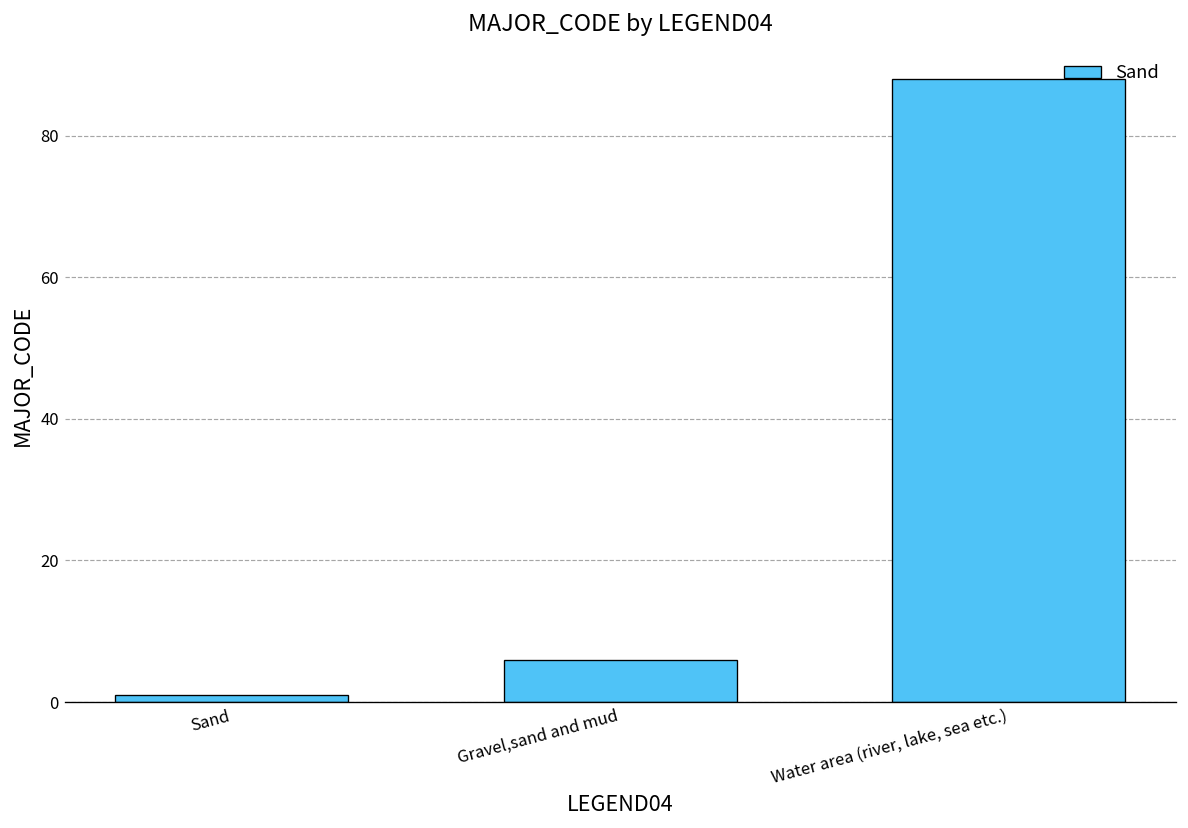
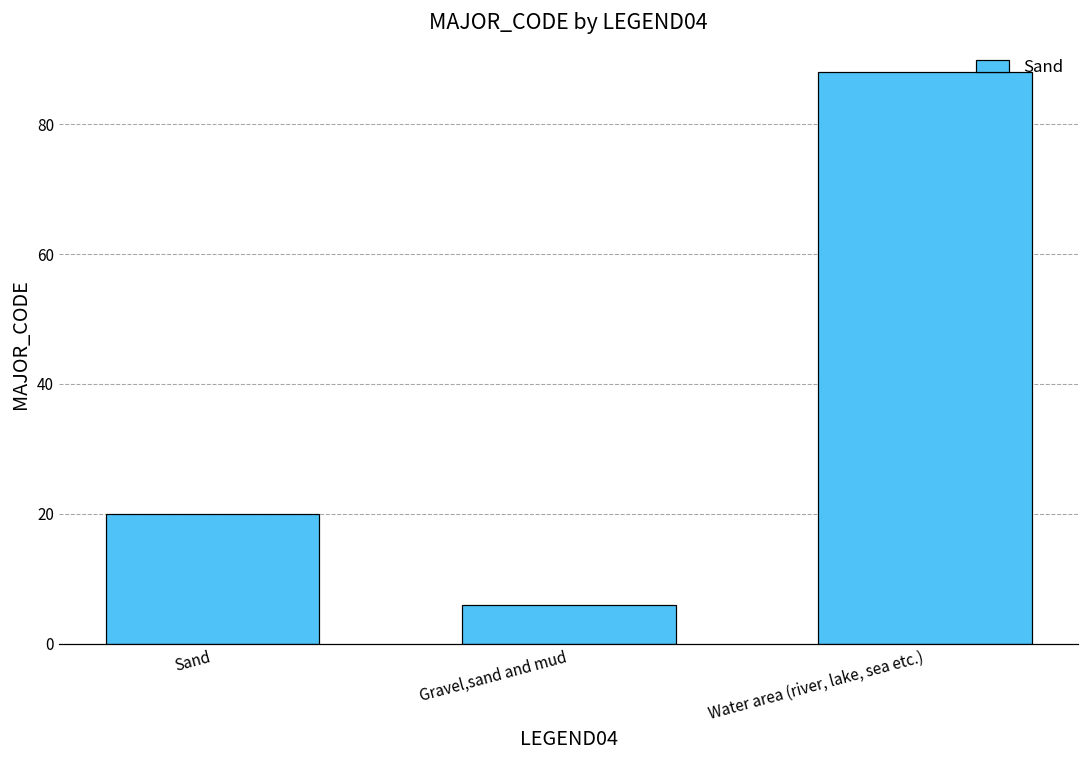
Sand: 1 -> 20
